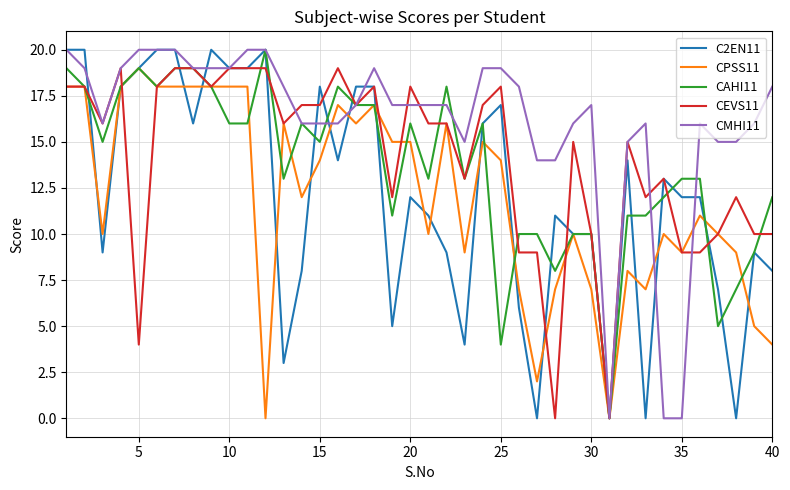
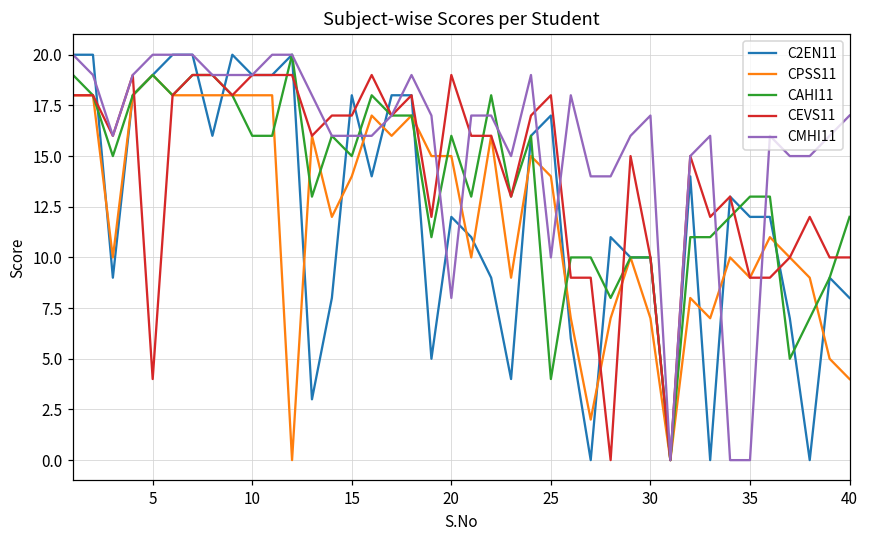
CEVS11, 20: 18 -> 19
CMHI11, 20: 17 -> 8
CMHI11, 25: 19 -> 10
CMHI11, 40: 18 -> 17
